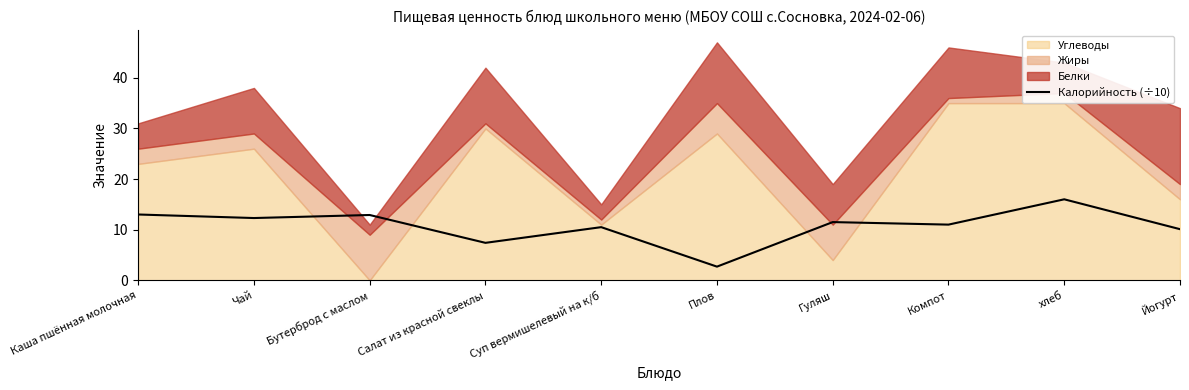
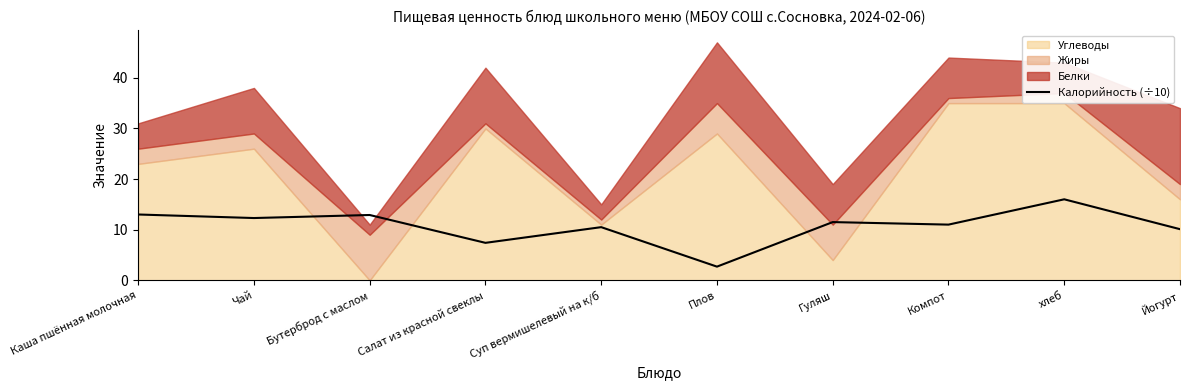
Белки, Компот: 10 -> 8
